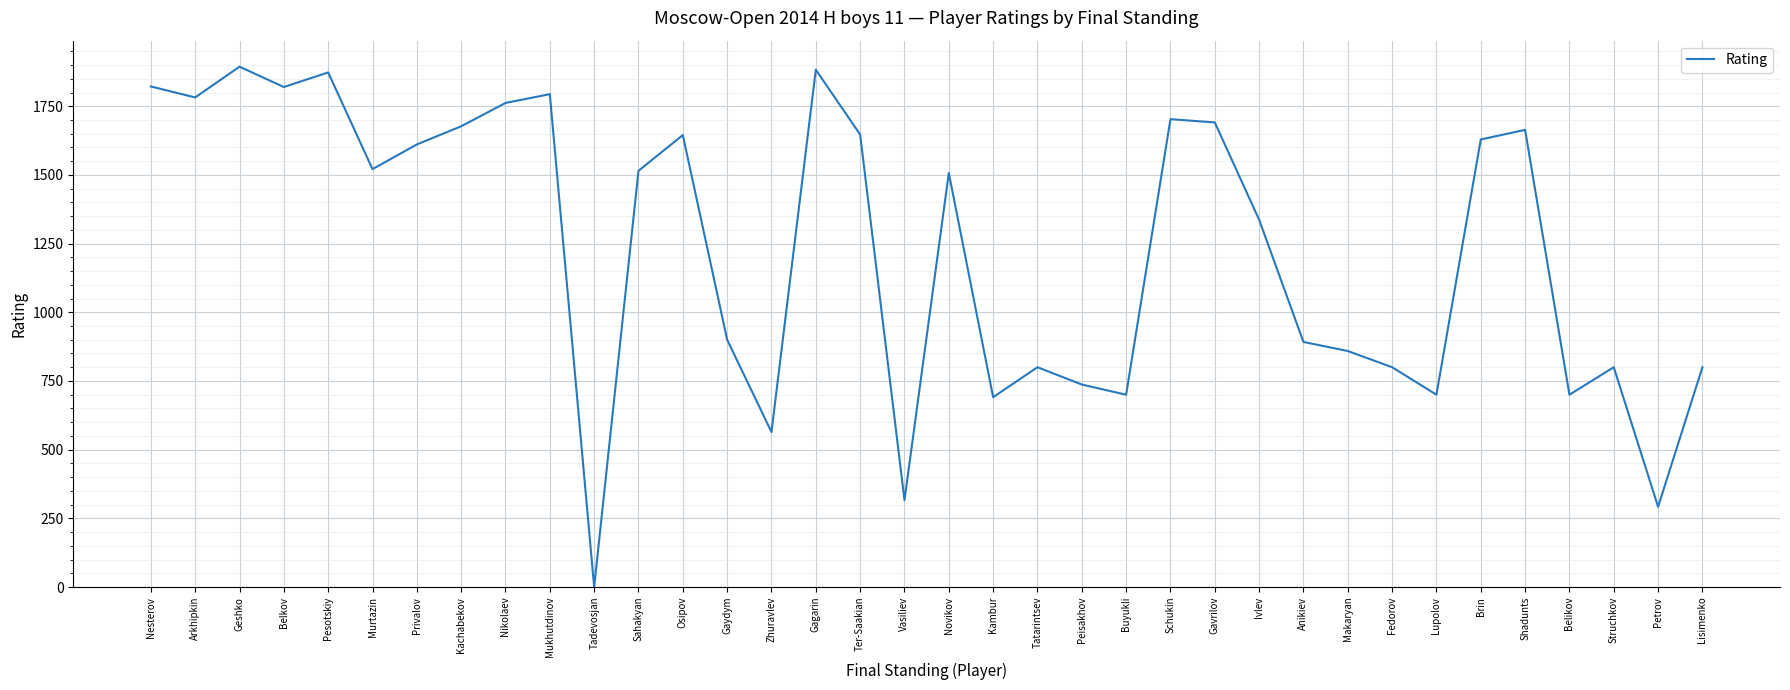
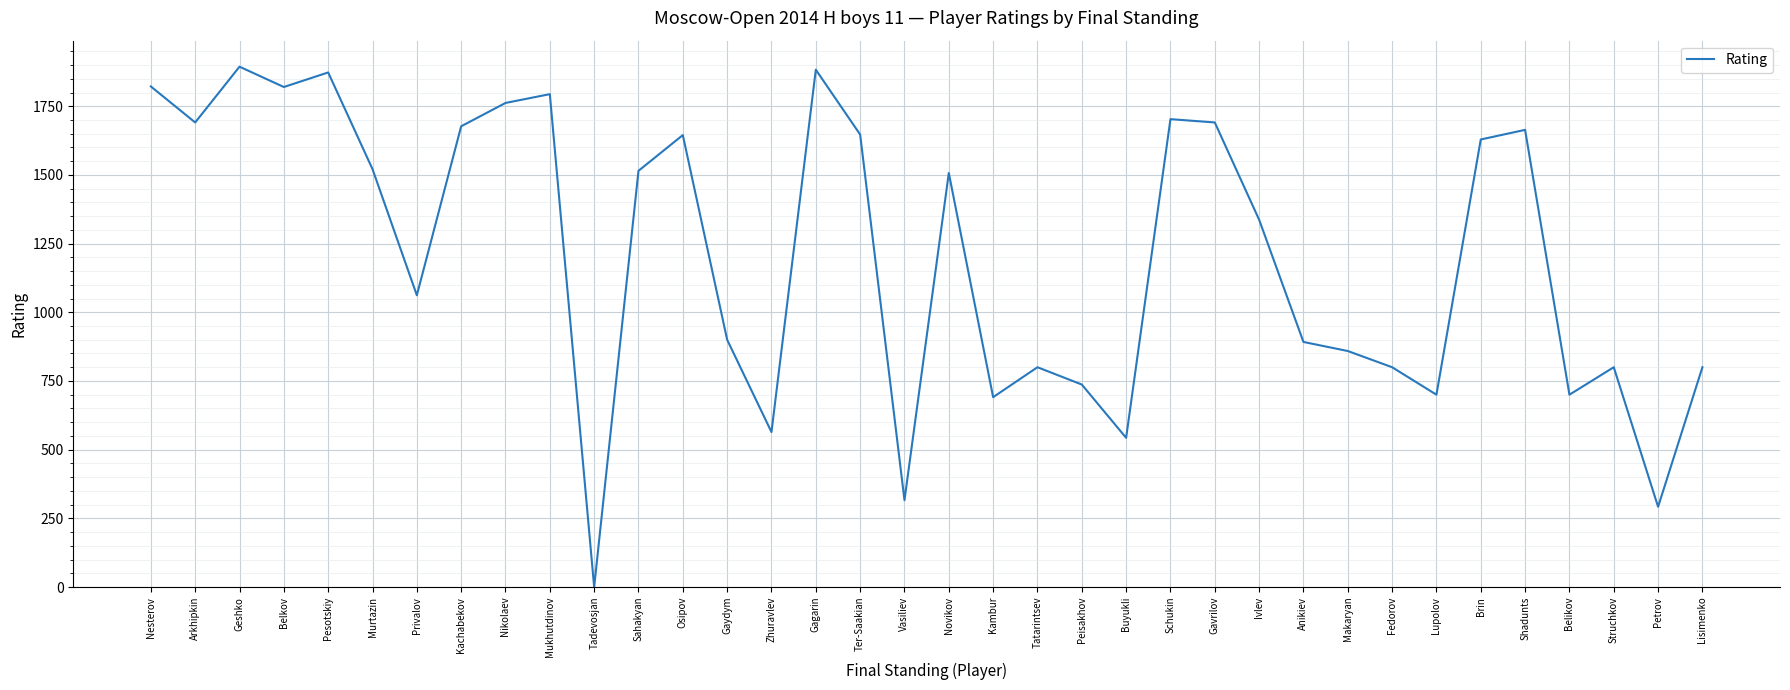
Arkhipkin: 1780 -> 1690
Privalov: 1610 -> 1060
Buyukli: 700 -> 540
